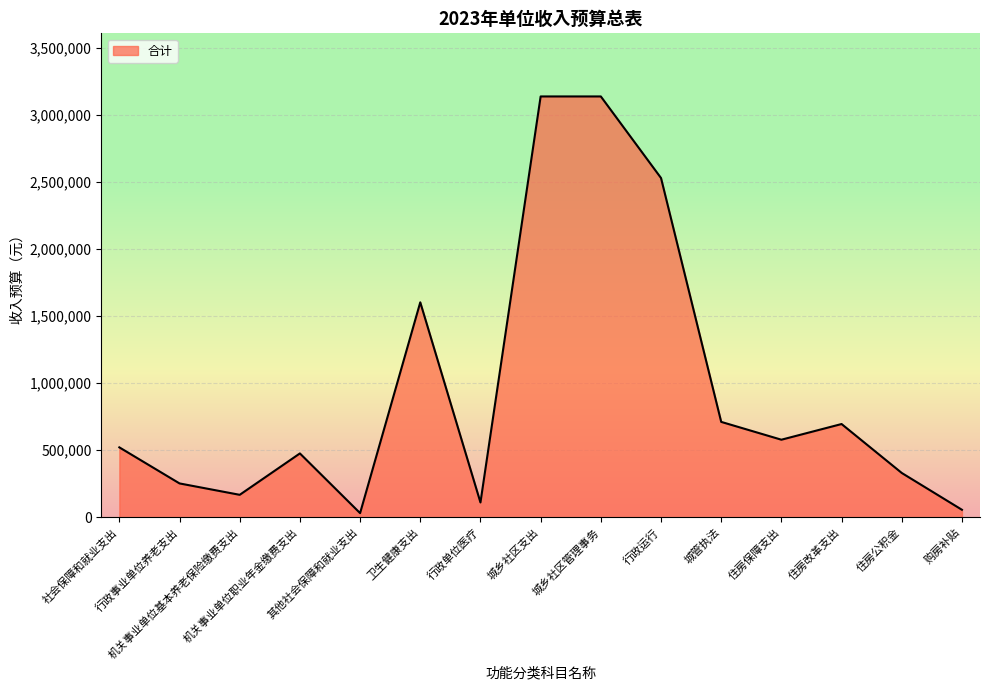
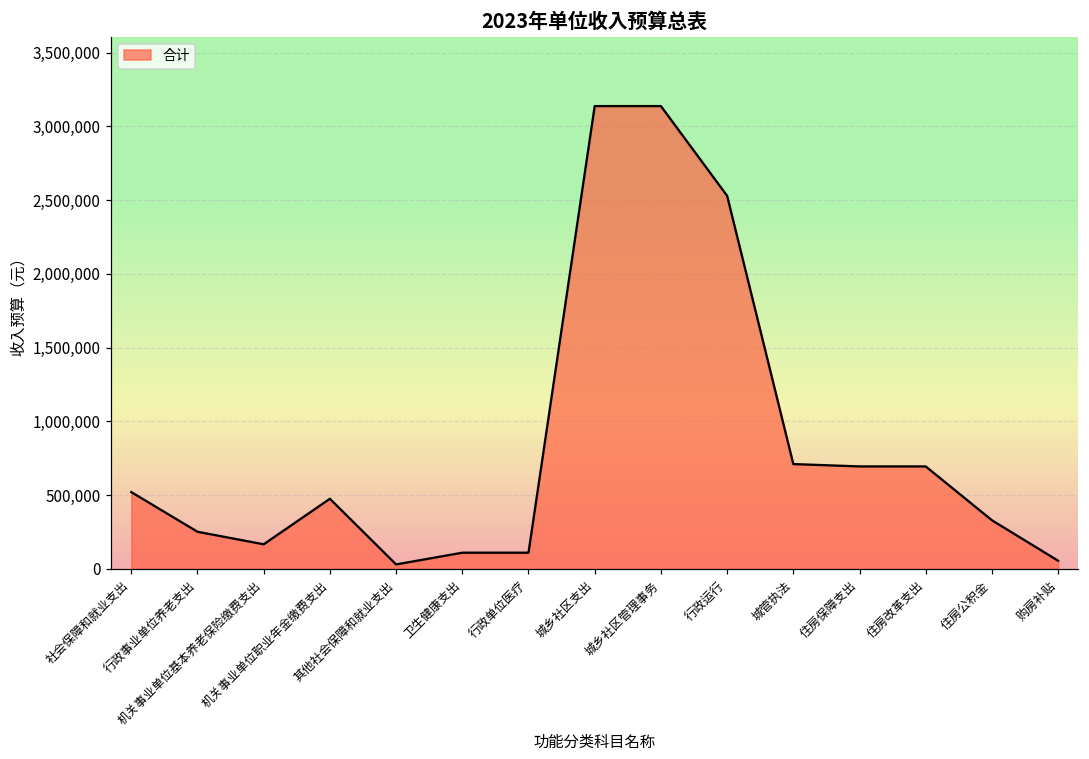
卫生健康支出: 1,600,000 -> 110,000
住房保障支出: 580,000 -> 700,000
